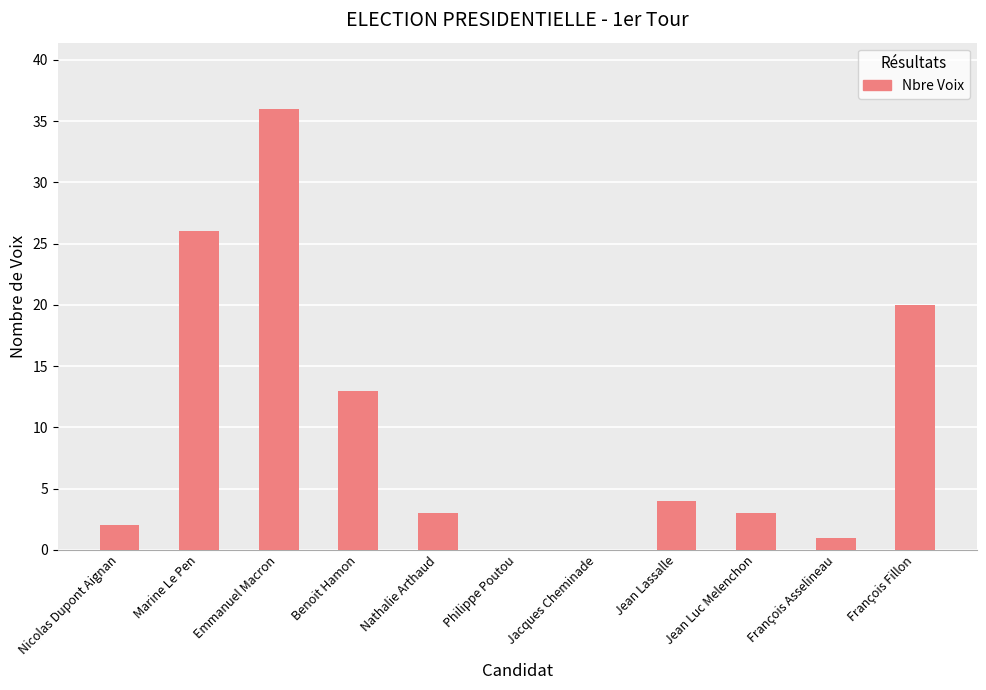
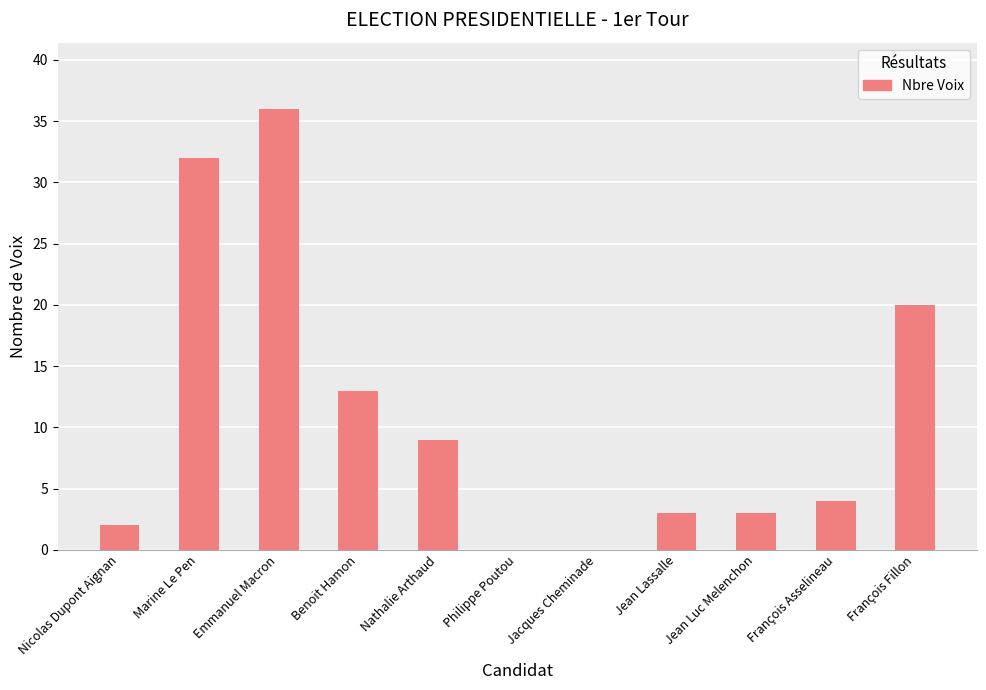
Marine Le Pen: 26 -> 32
Nathalie Arthaud: 3 -> 9
Jean Lassalle: 4 -> 3
François Asselineau: 1 -> 4
